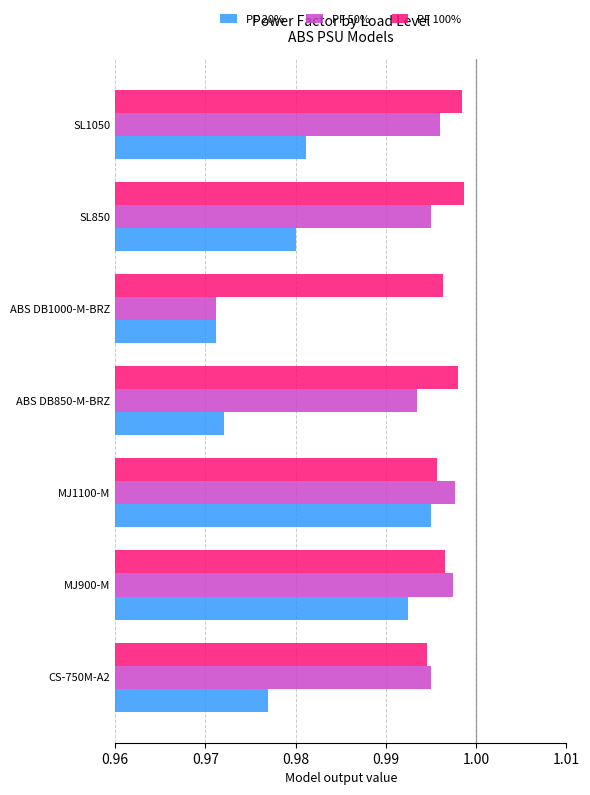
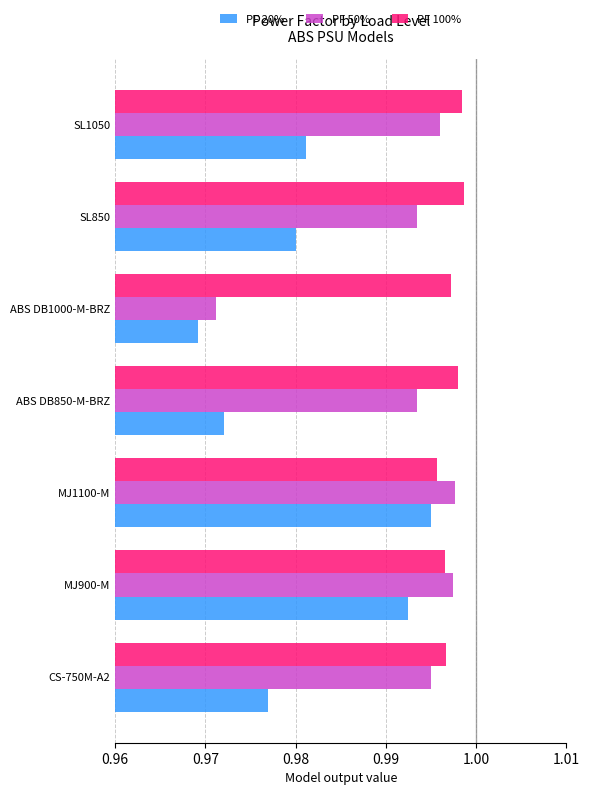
PF 50%, SL850: 0.995 -> 0.993
PF 100%, ABS DB1000-M-BRZ: 0.996 -> 0.997
PF 20%, ABS DB1000-M-BRZ: 0.971 -> 0.969
PF 100%, CS-750M-A2: 0.995 -> 0.997
